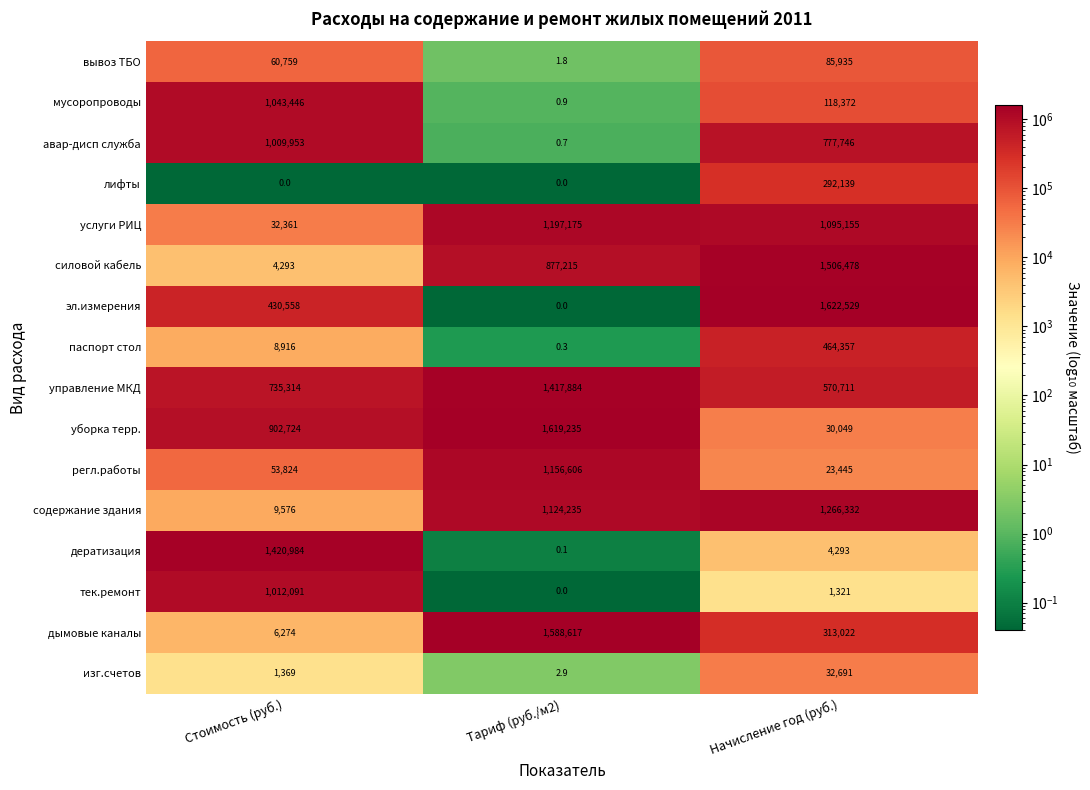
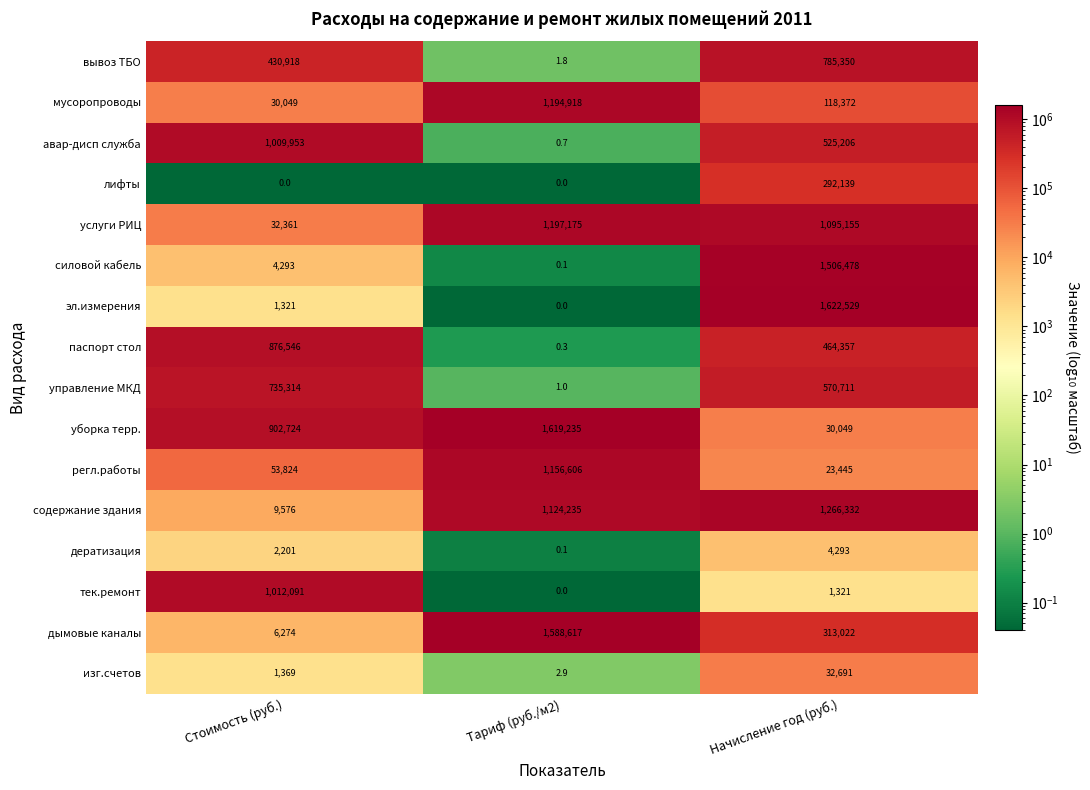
вывоз ТБО, Стоимость (руб.): 60,759 -> 430,918
вывоз ТБО, Начисление год (руб.): 85,935 -> 785,350
мусоропроводы, Стоимость (руб.): 1,043,446 -> 30,049
мусоропроводы, Тариф (руб./м2): 0.9 -> 1,194,918
авар-дисп служба, Начисление год (руб.): 777,746 -> 525,206
силовой кабель, Тариф (руб./м2): 877,215 -> 0.1
эл.измерения, Стоимость (руб.): 430,558 -> 1,321
паспорт стол, Стоимость (руб.): 8,916 -> 876,546
управление МКД, Тариф (руб./м2): 1,417,884 -> 1.0
дератизация, Стоимость (руб.): 1,420,984 -> 2,201
